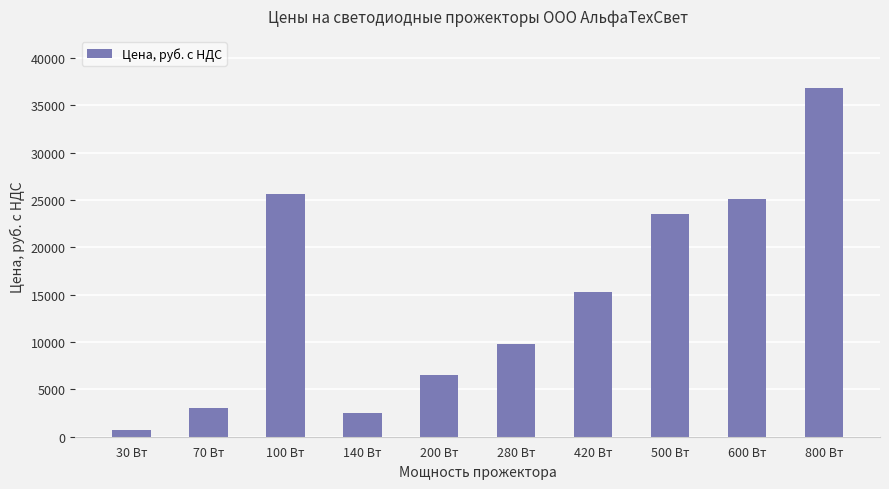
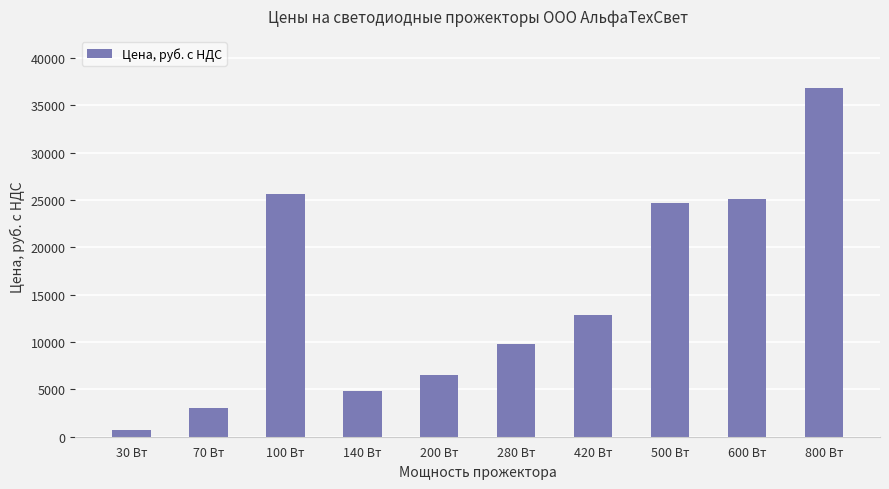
140 Вт: 3000 -> 5000
420 Вт: 15000 -> 13000
500 Вт: 24000 -> 25000
